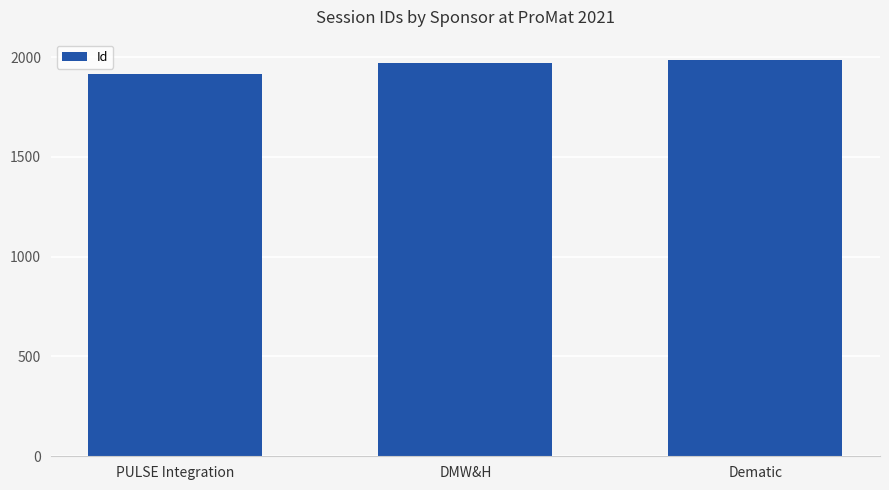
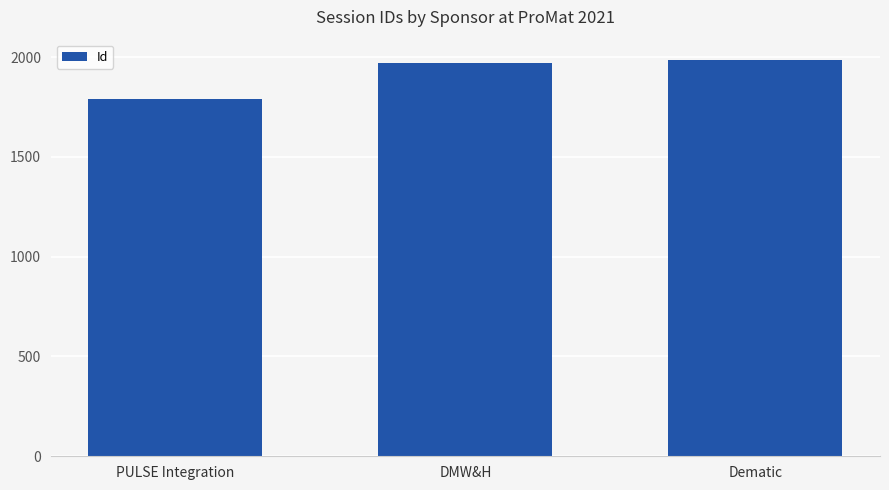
PULSE Integration: 1920 -> 1790
